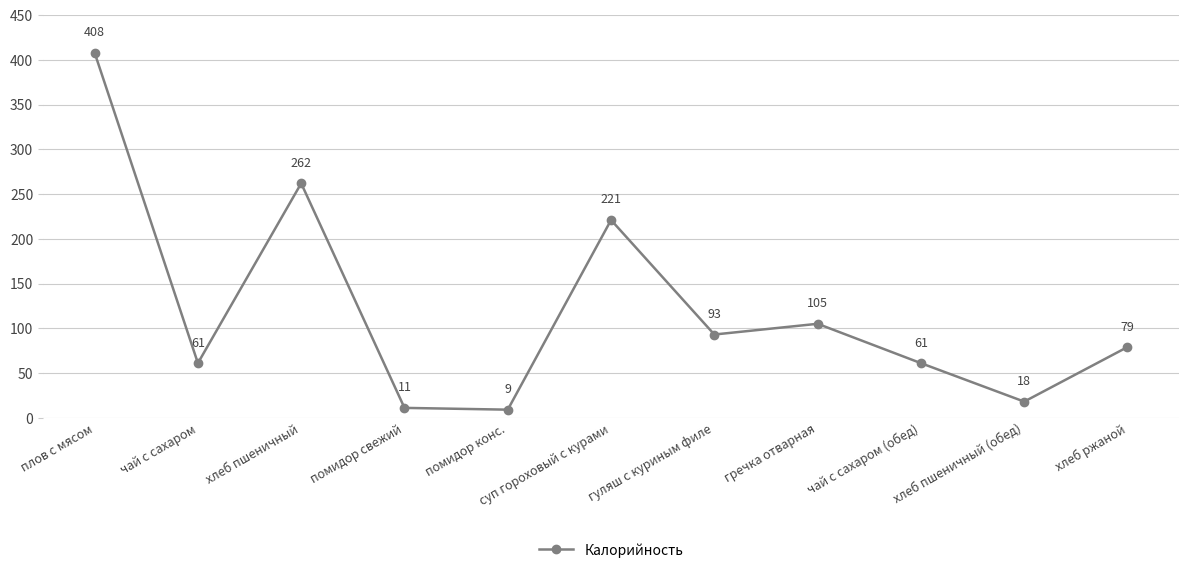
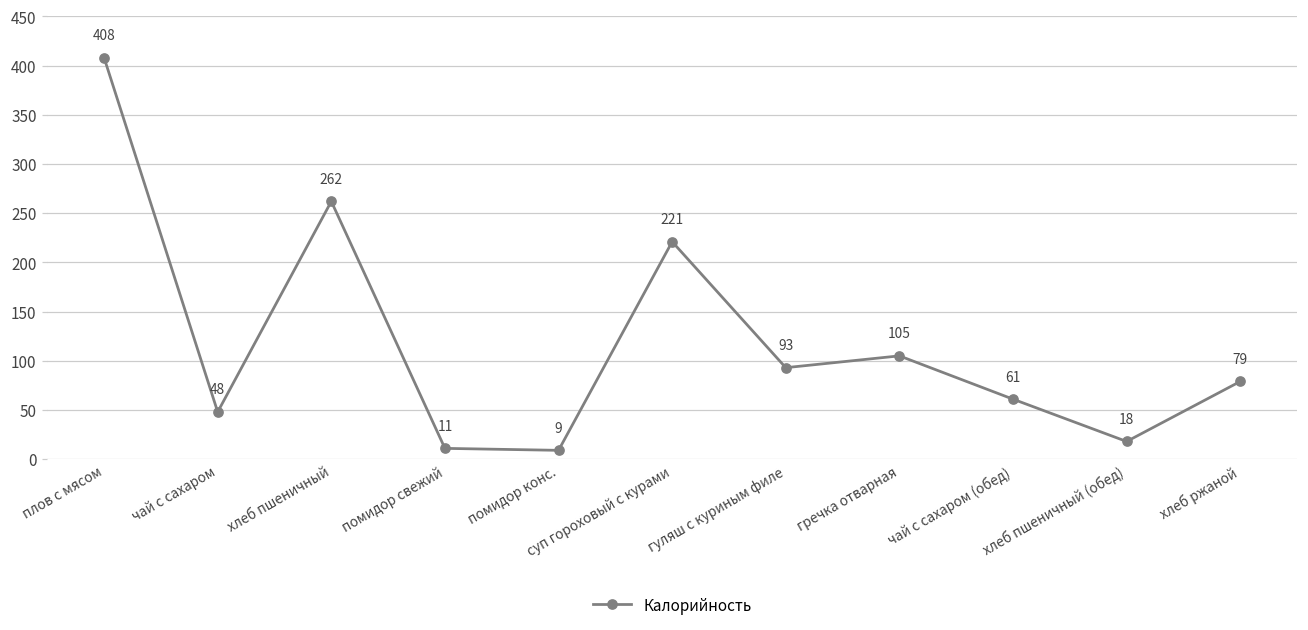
чай с сахаром: 61 -> 48
